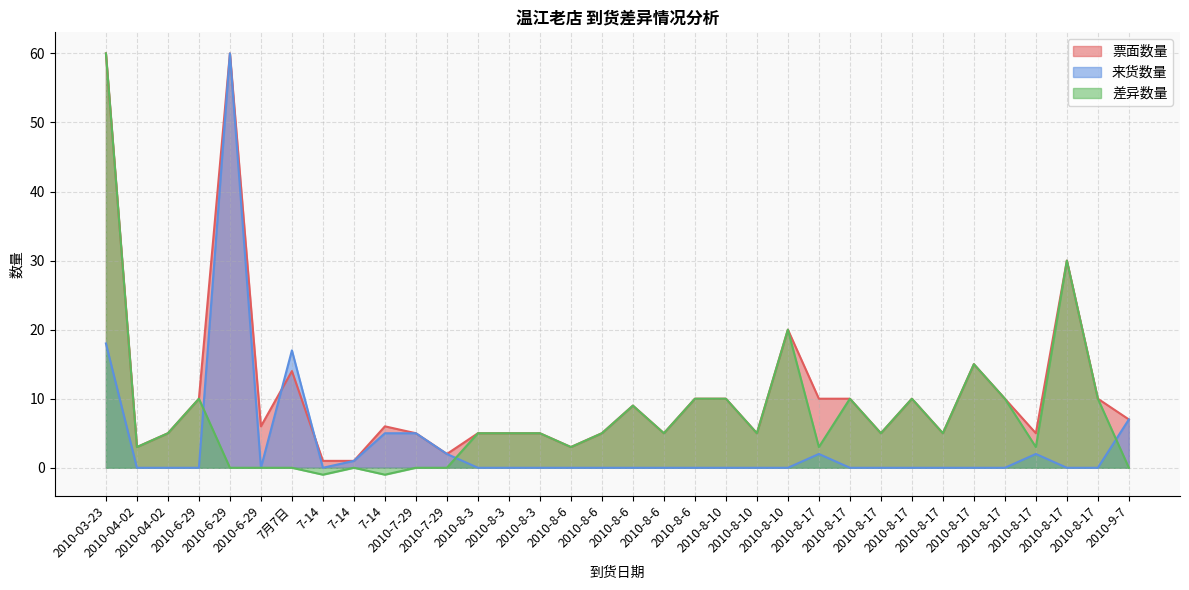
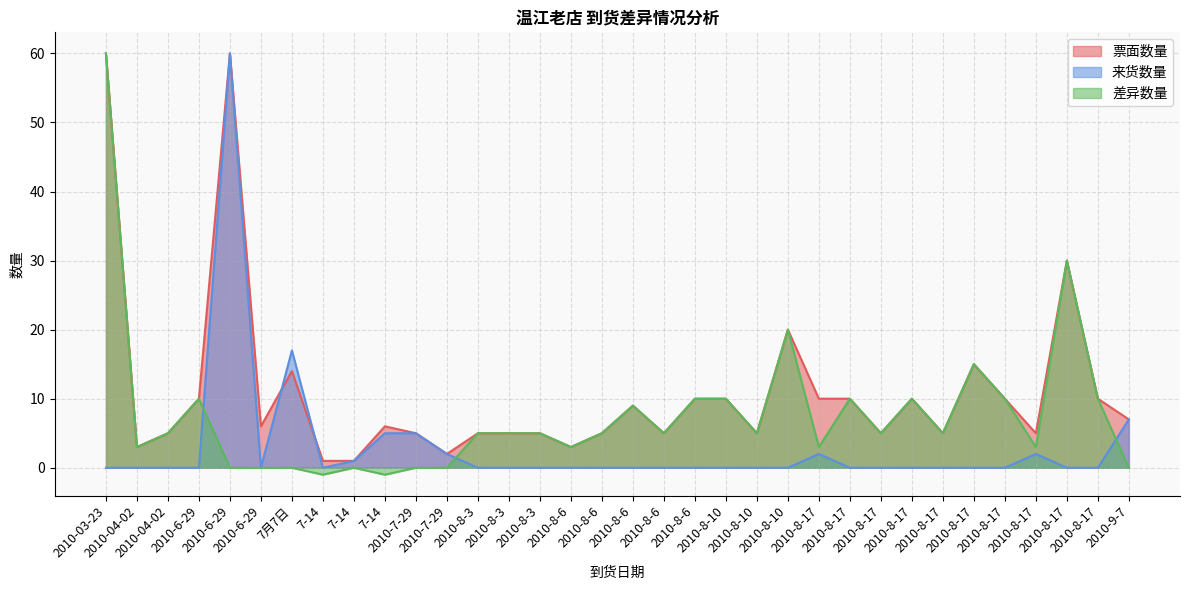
来货数量, 2010-03-23: 18 -> 0
